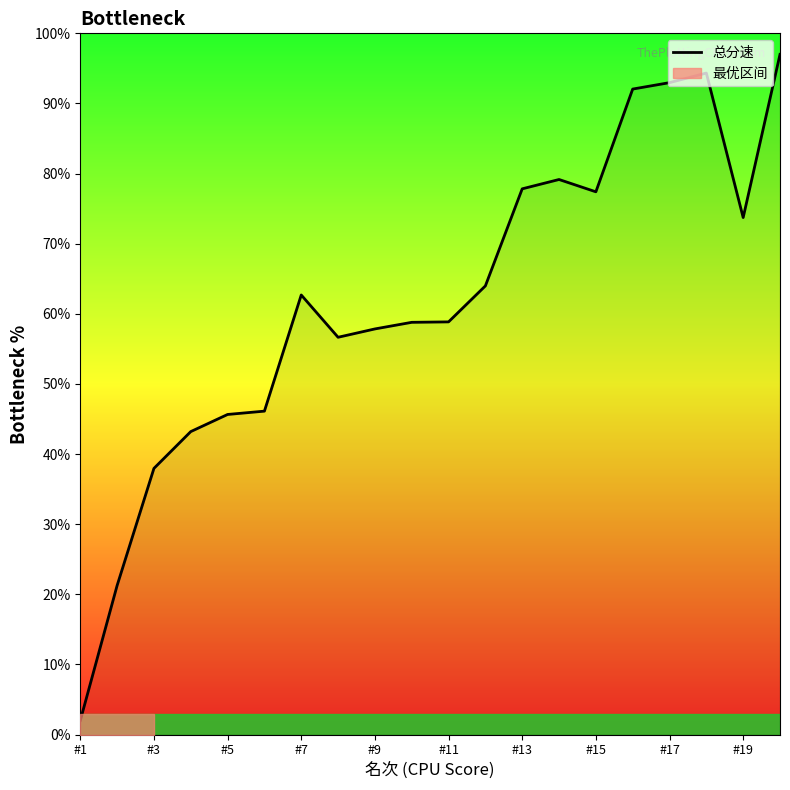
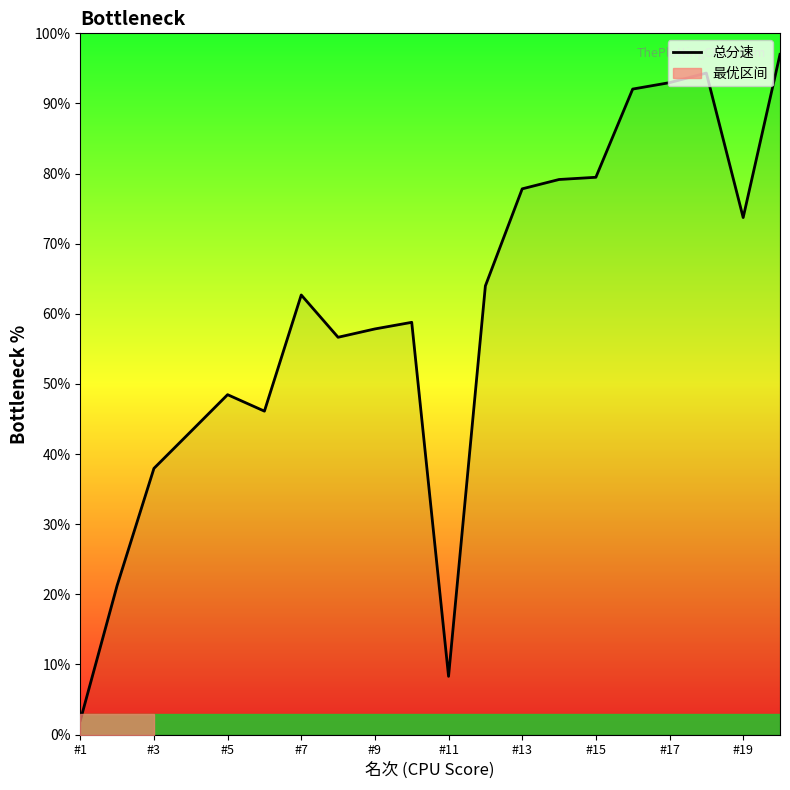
总分速, #5: 46% -> 48%
总分速, #11: 59% -> 8%
总分速, #15: 77% -> 79%
